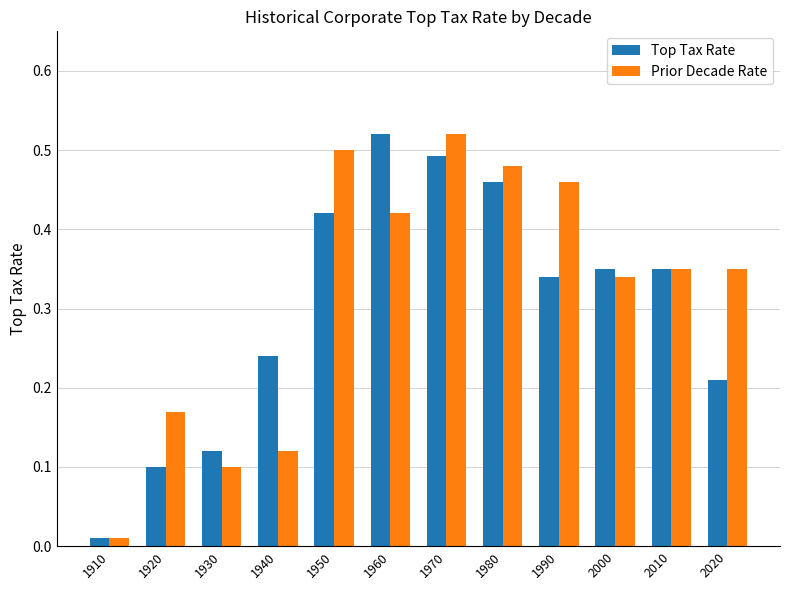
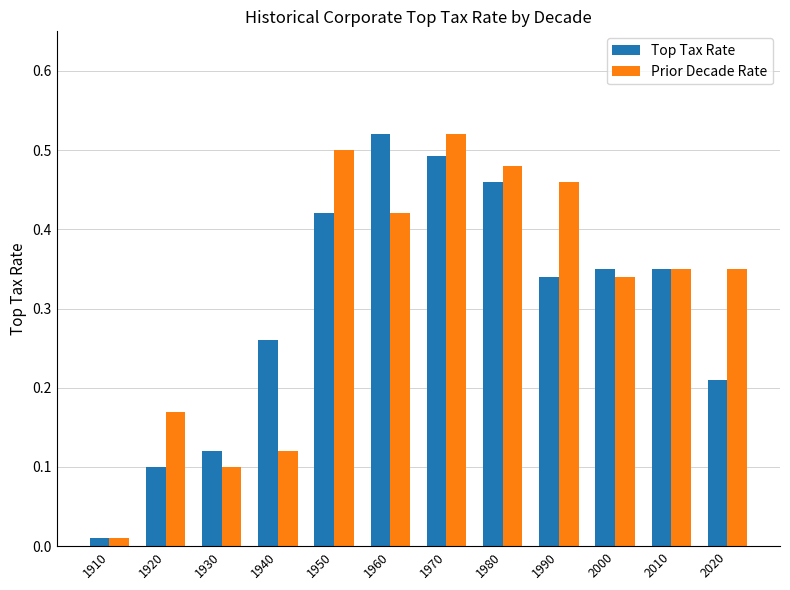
Top Tax Rate, 1940: 0.24 -> 0.26
